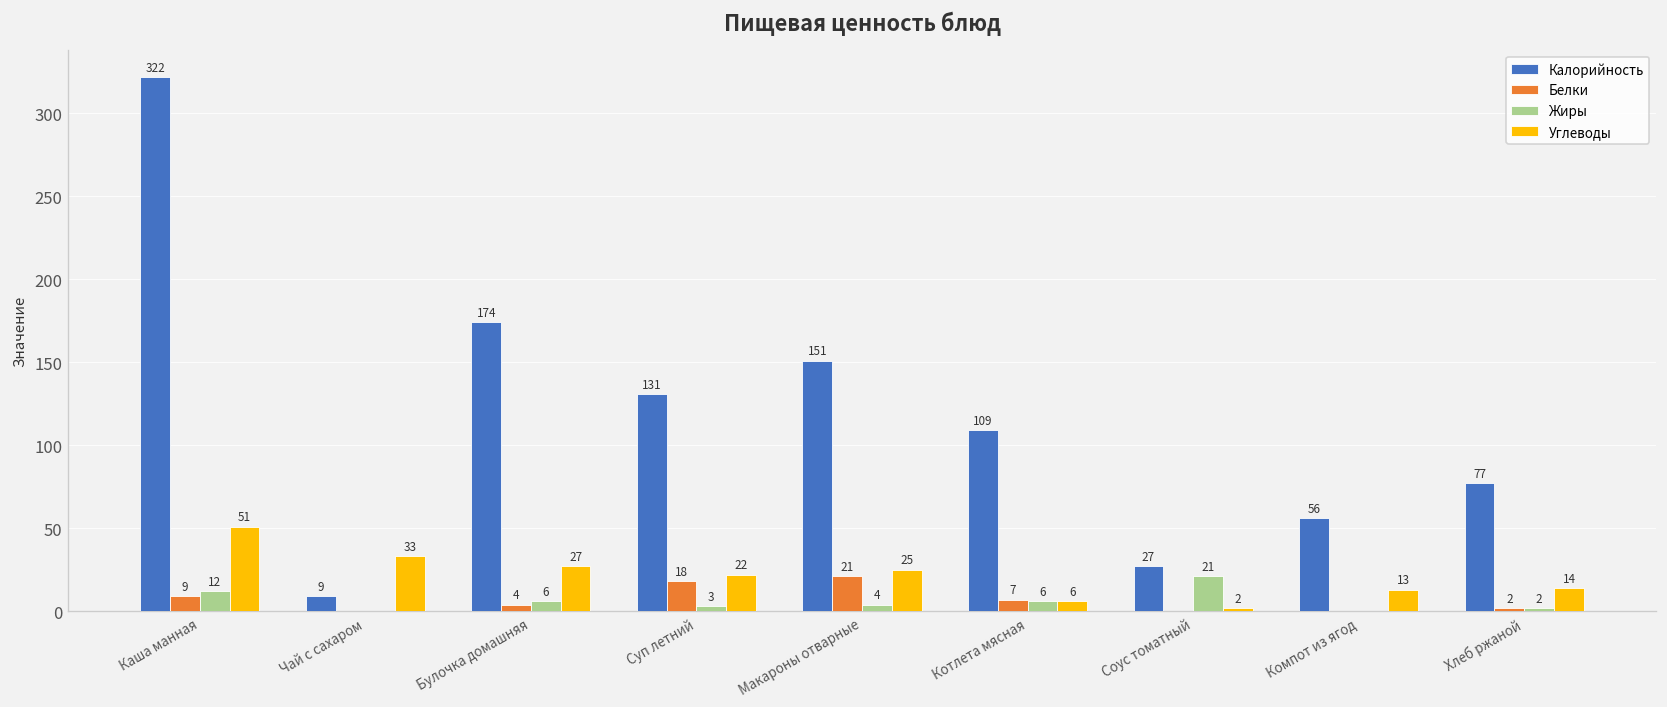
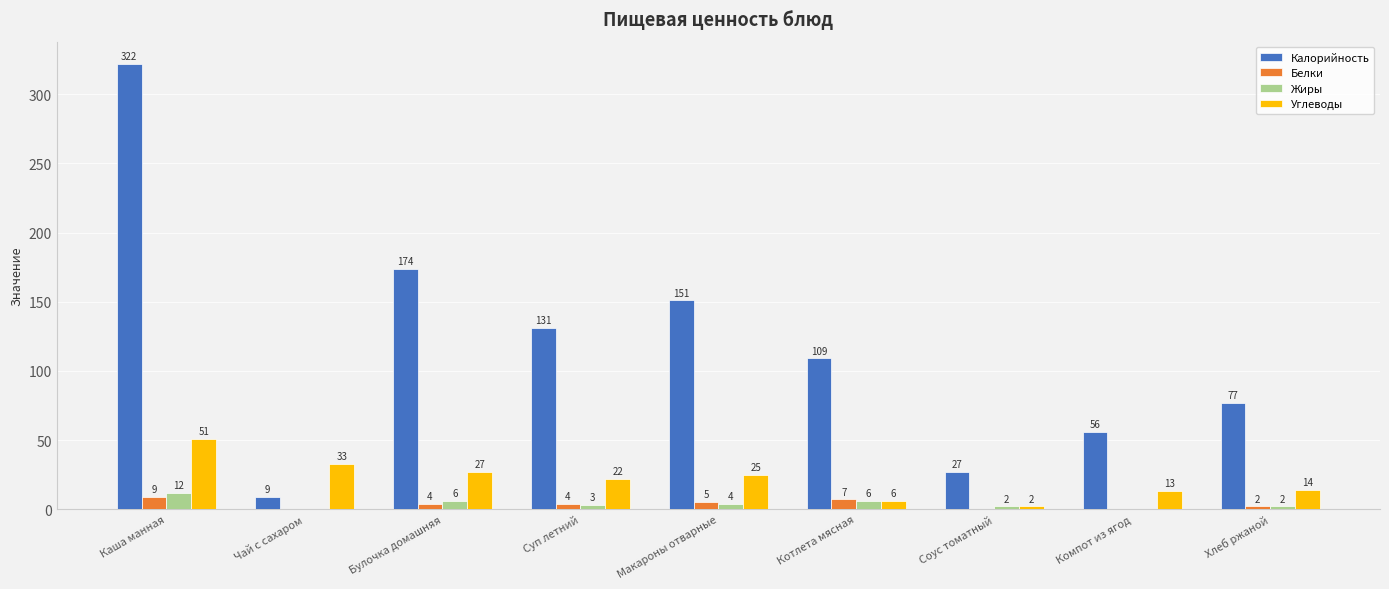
Белки, Суп летний: 18 -> 4
Белки, Макароны отварные: 21 -> 5
Жиры, Соус томатный: 21 -> 2
